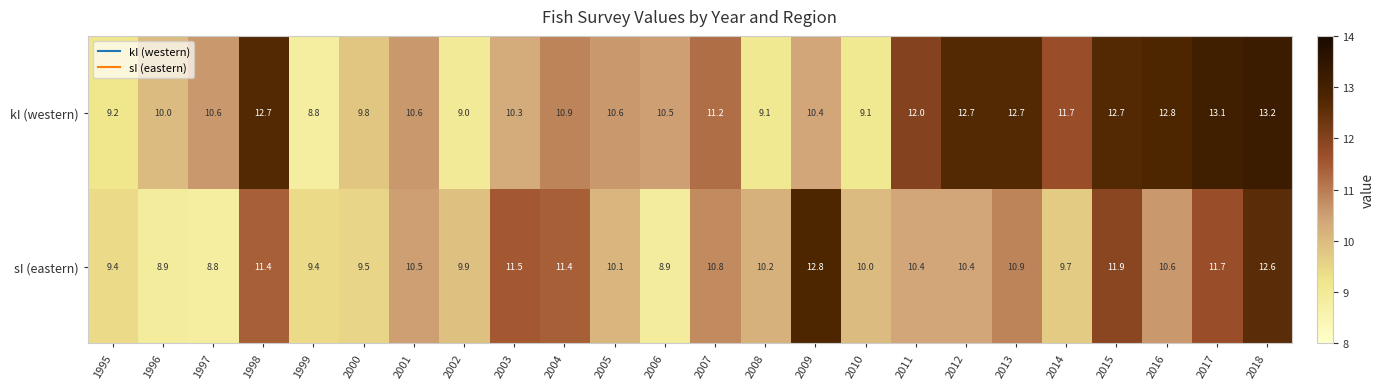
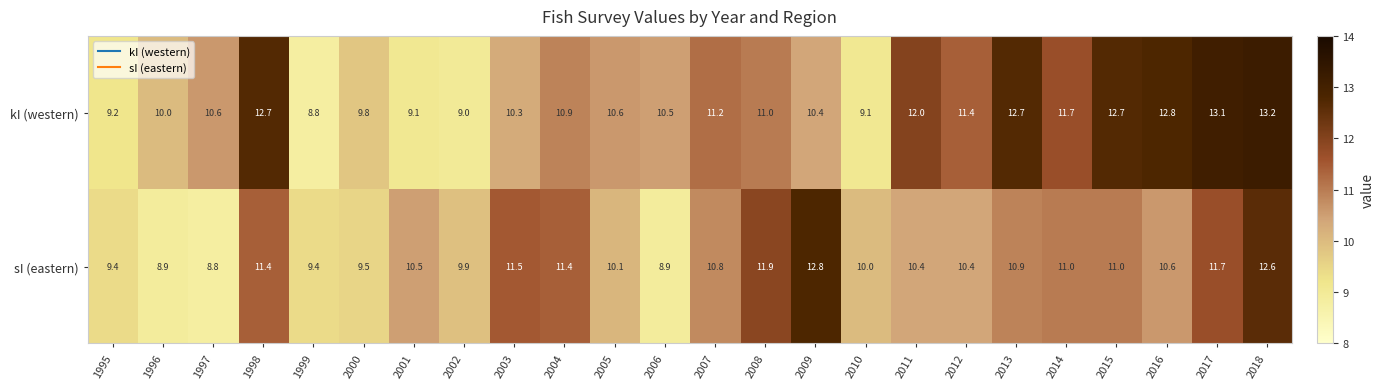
kI (western), 2001: 10.6 -> 9.1
kI (western), 2008: 9.1 -> 11.0
kI (western), 2012: 12.7 -> 11.4
sI (eastern), 2008: 10.2 -> 11.9
sI (eastern), 2014: 9.7 -> 11.0
sI (eastern), 2015: 11.9 -> 11.0
